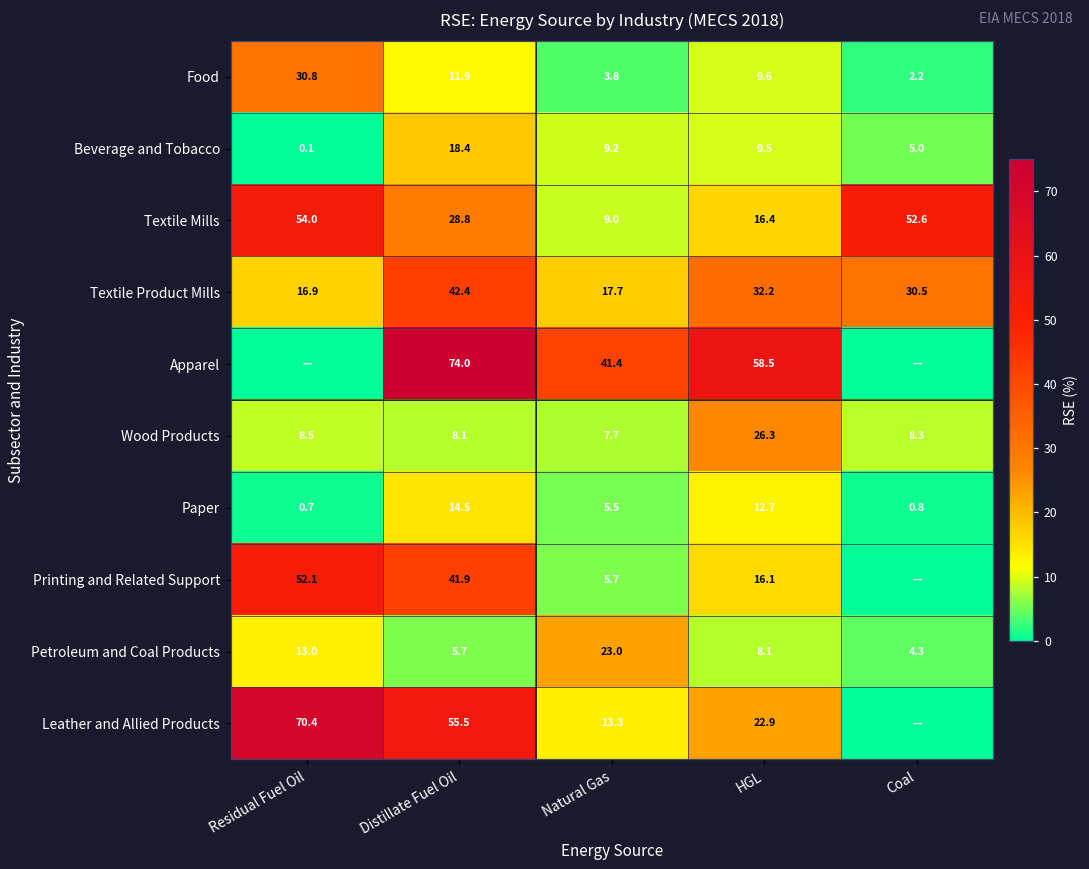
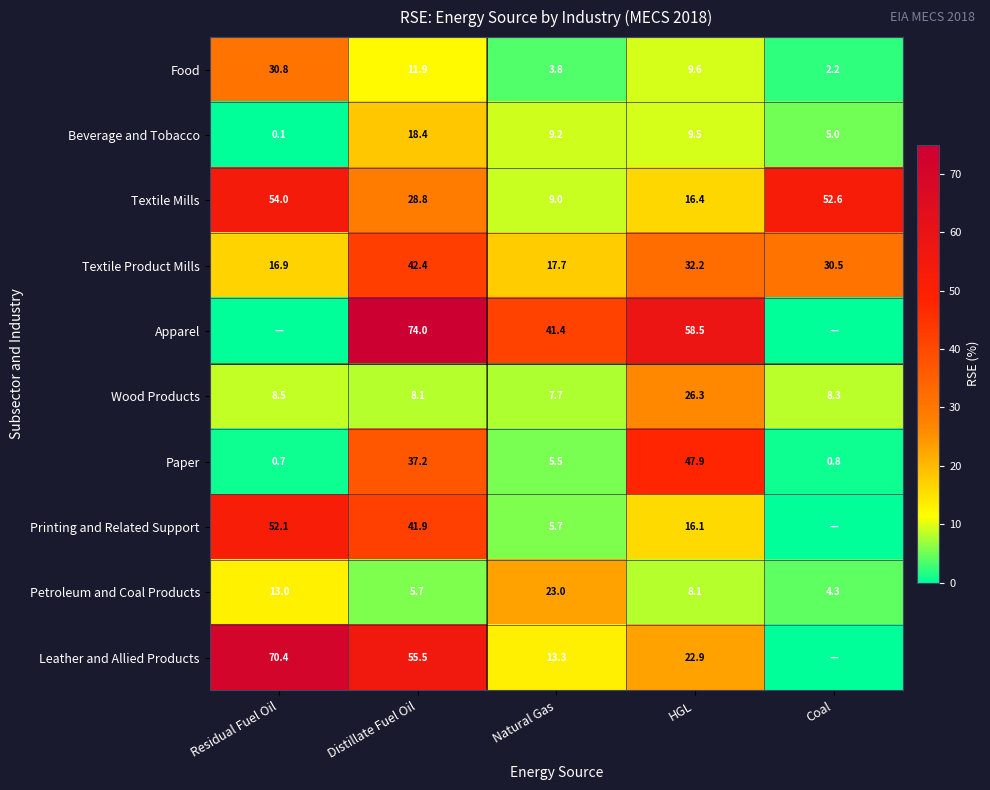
Paper, Distillate Fuel Oil: 14.5 -> 37.2
Paper, HGL: 12.7 -> 47.9
